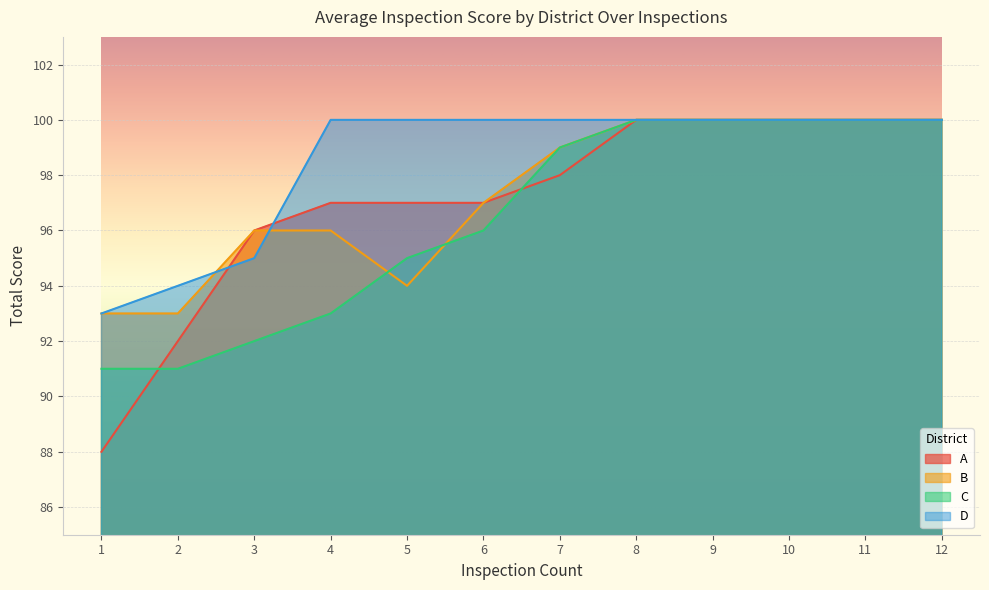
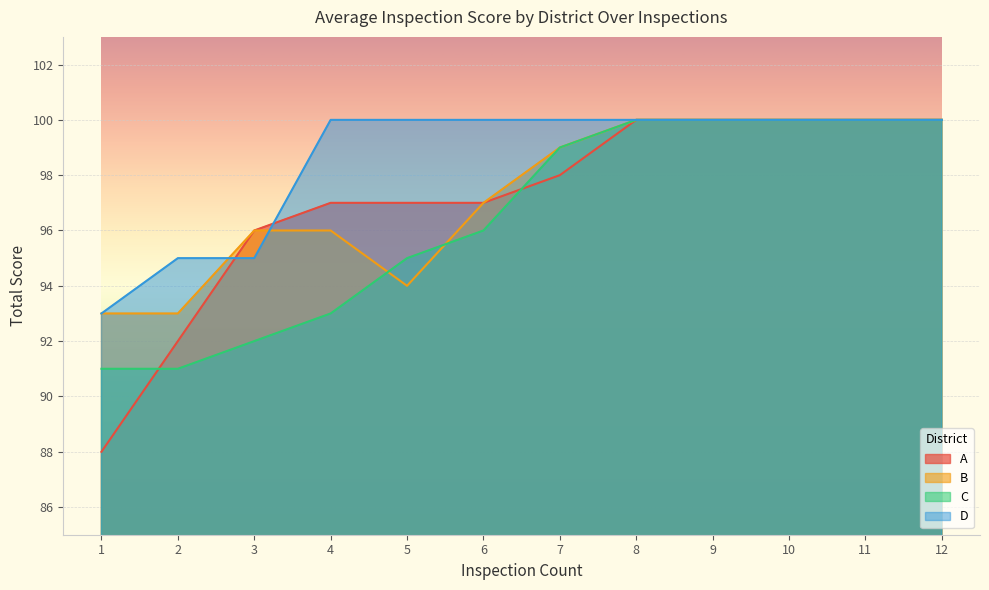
D, 2: 94 -> 95
